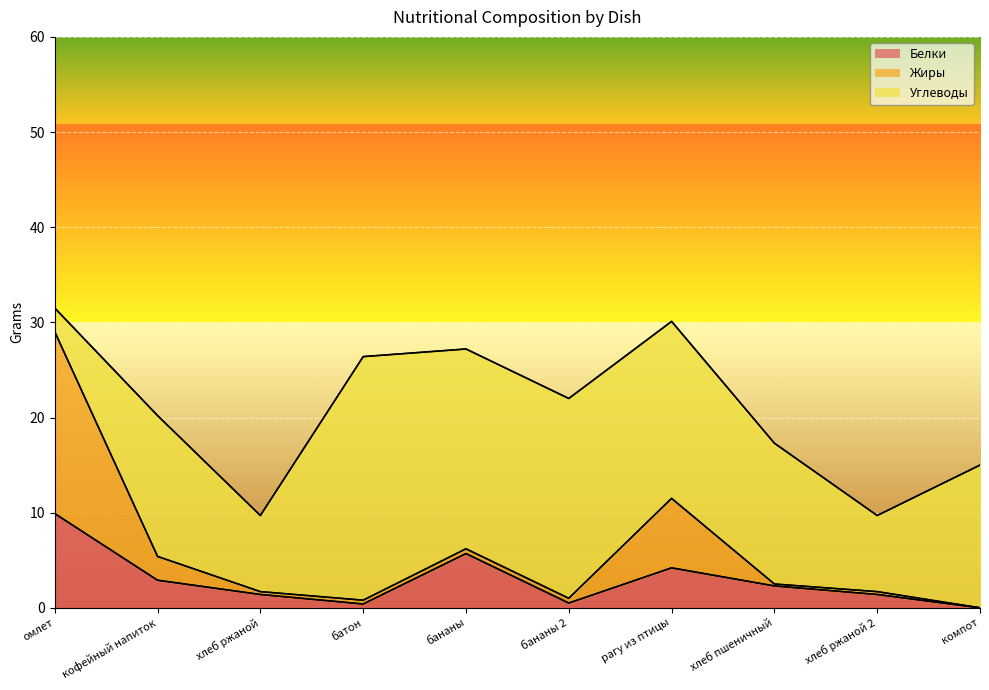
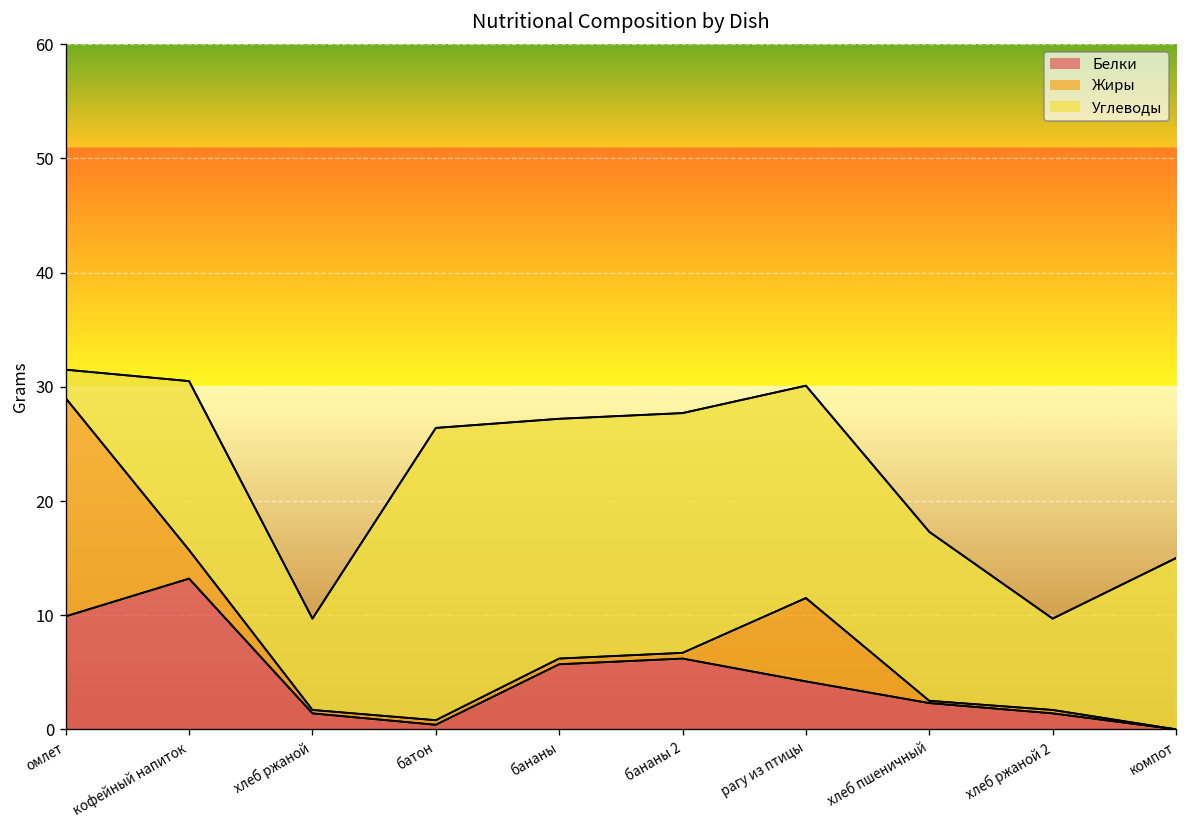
Белки, кофейный напиток: 3 -> 13
Белки, бананы 2: 1 -> 6
